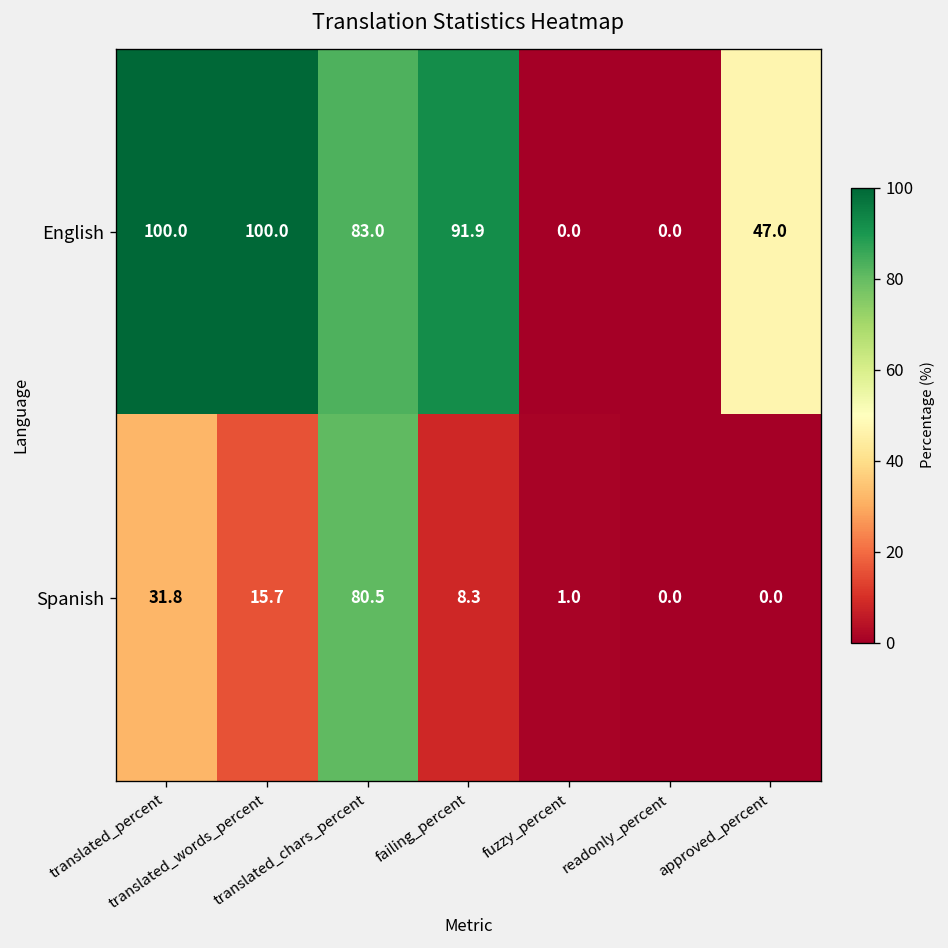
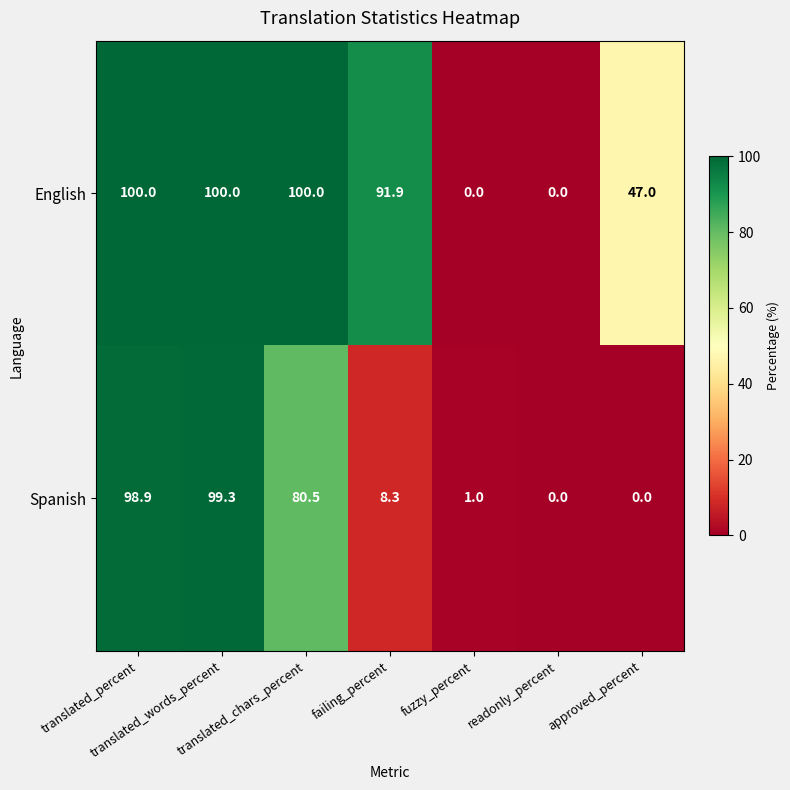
English, translated_chars_percent: 83.0 -> 100.0
Spanish, translated_percent: 31.8 -> 98.9
Spanish, translated_words_percent: 15.7 -> 99.3
